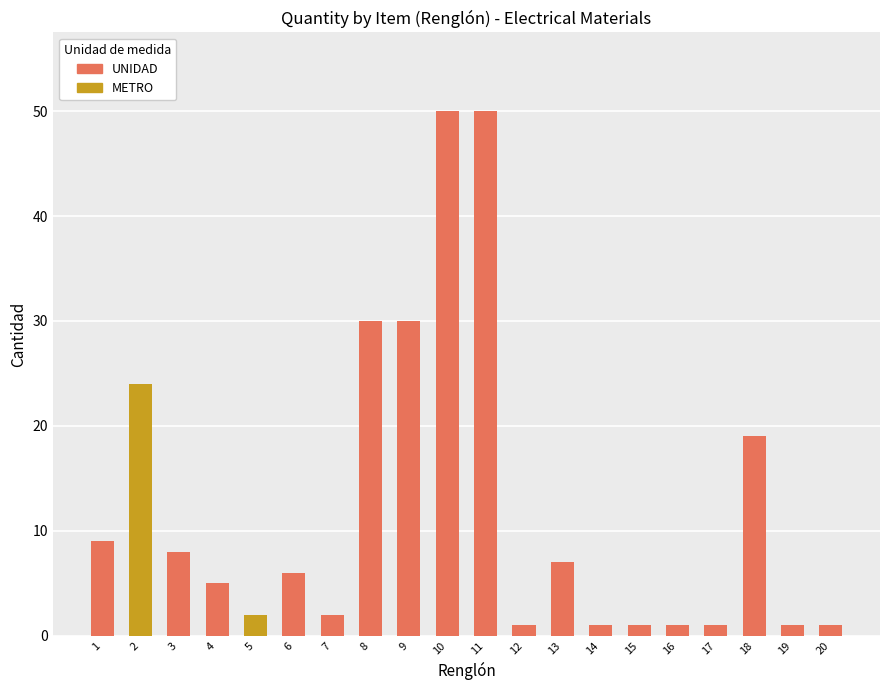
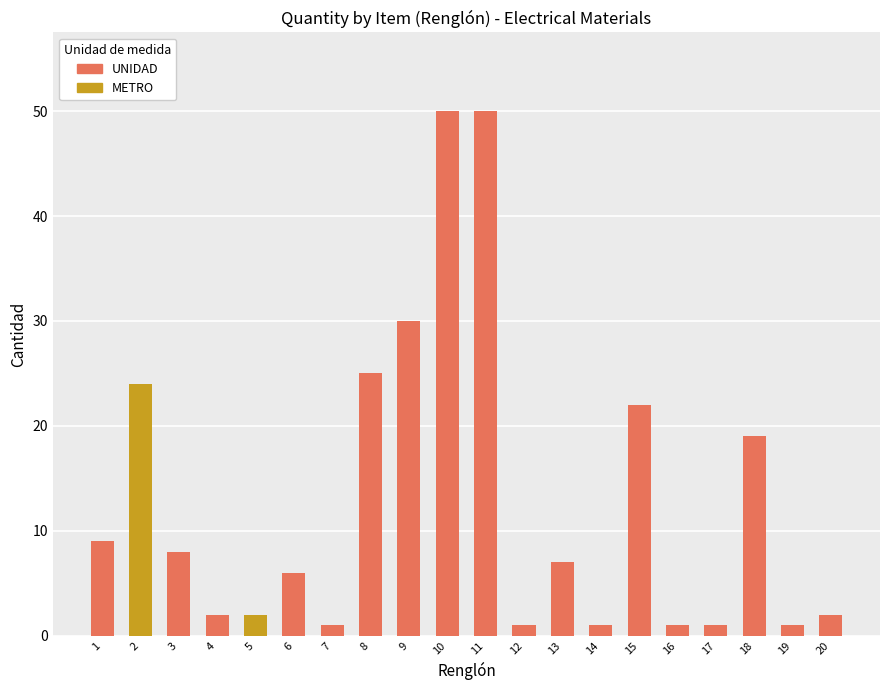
4: 5 -> 2
7: 2 -> 1
8: 30 -> 25
15: 1 -> 22
20: 1 -> 2
